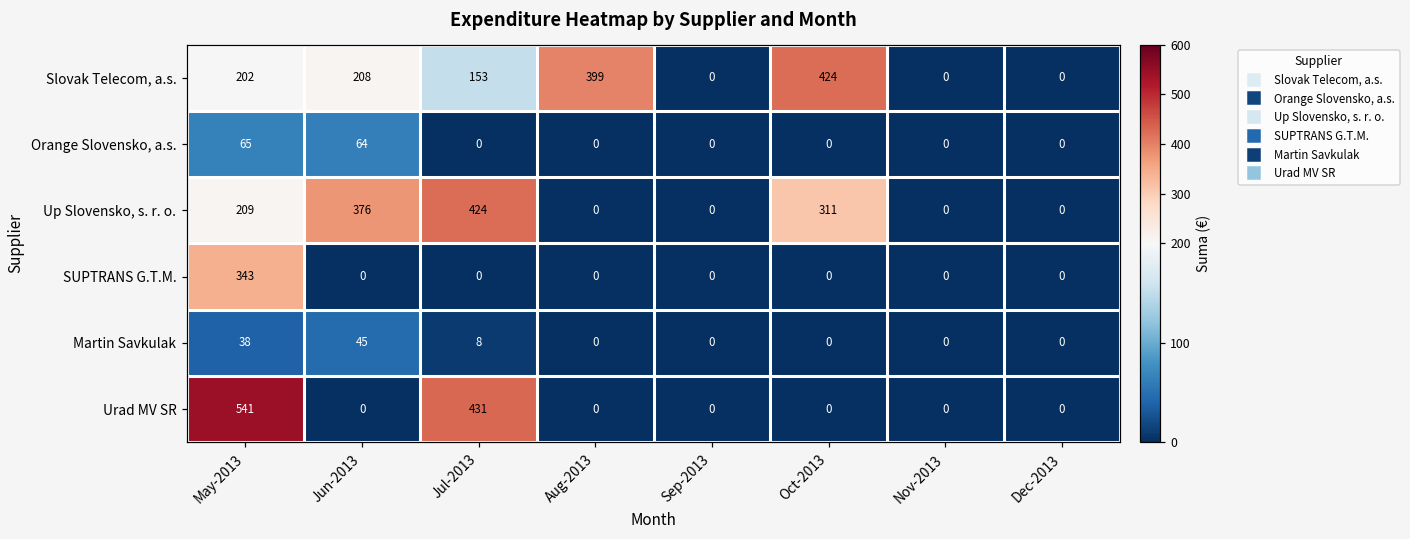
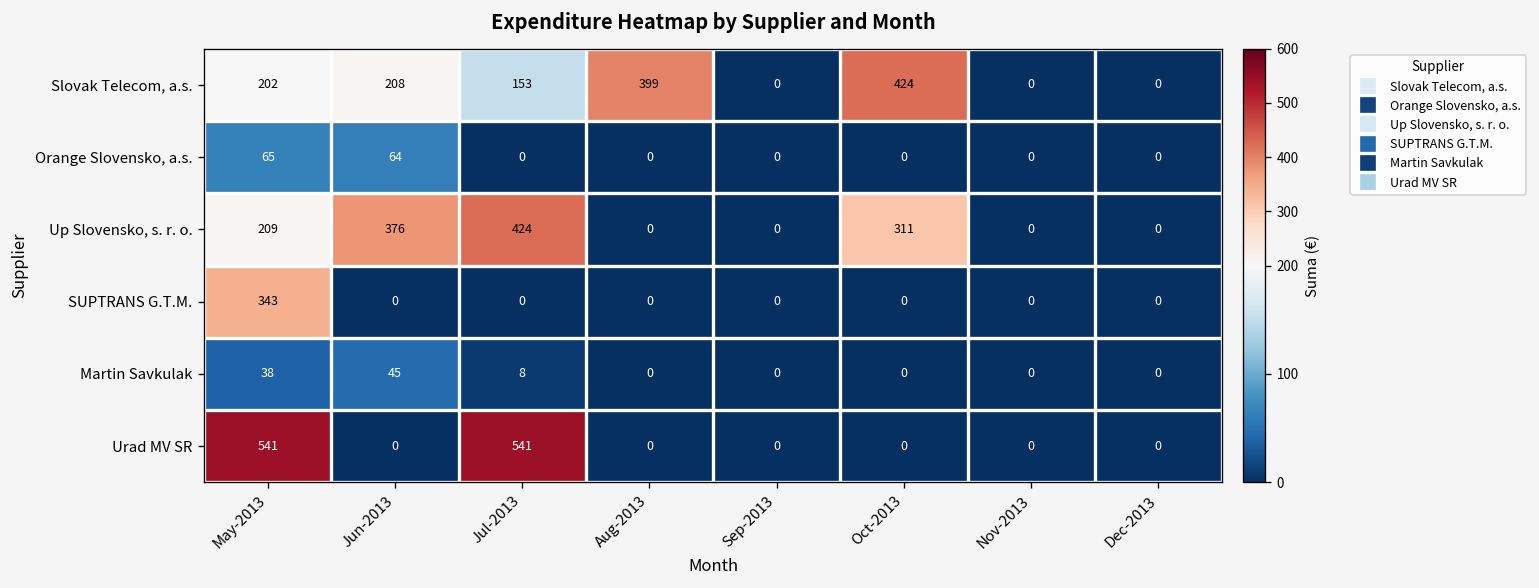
Urad MV SR, Jul-2013: 431 -> 541
